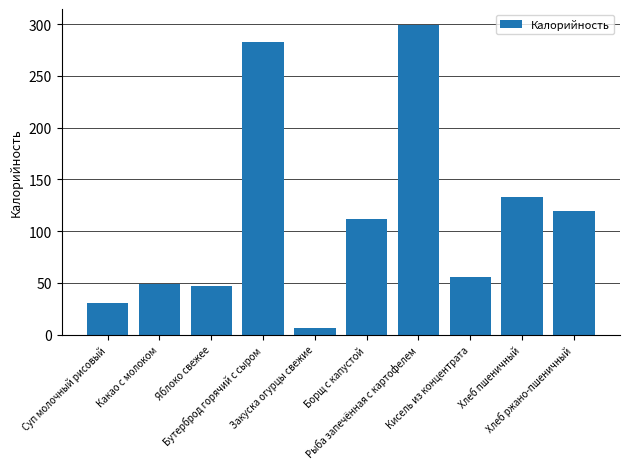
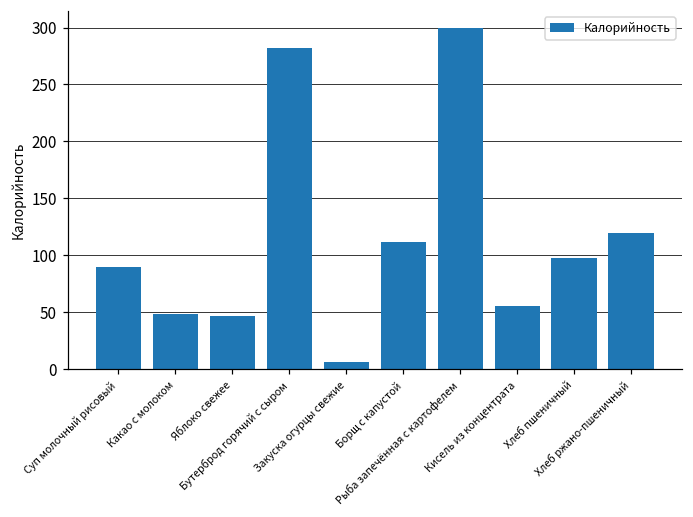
Суп молочный рисовый: 30 -> 90
Хлеб пшеничный: 133 -> 98
